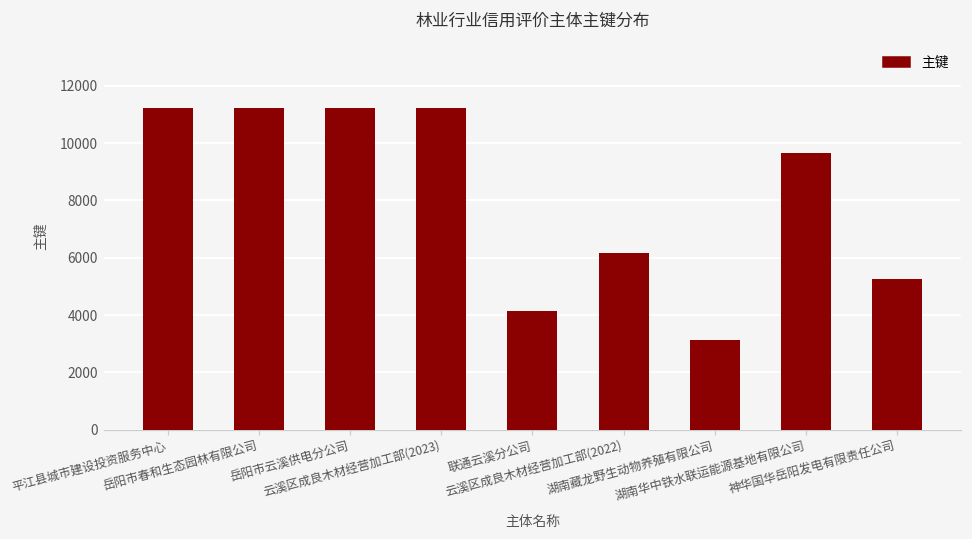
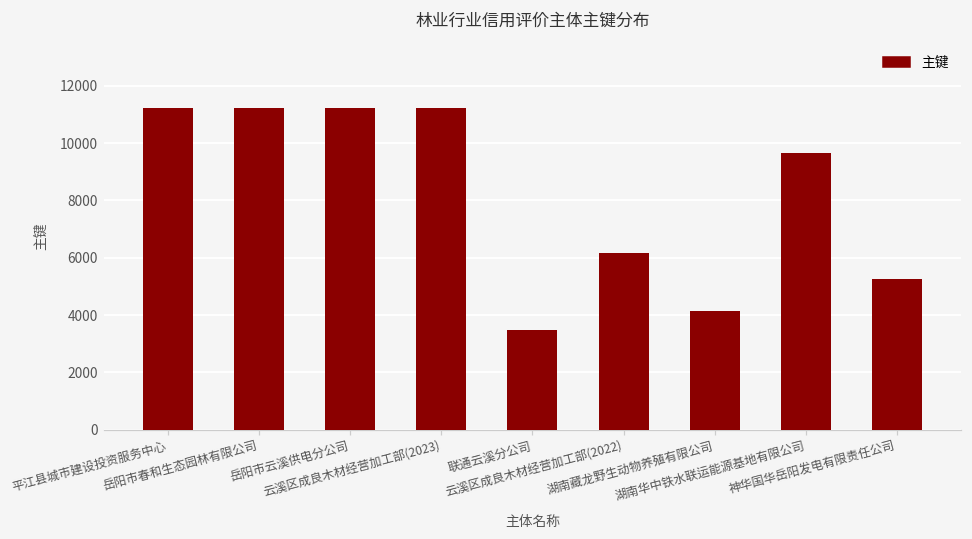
联通云溪分公司: 4100 -> 3500
湖南藏龙野生动物养殖有限公司: 3100 -> 4100
